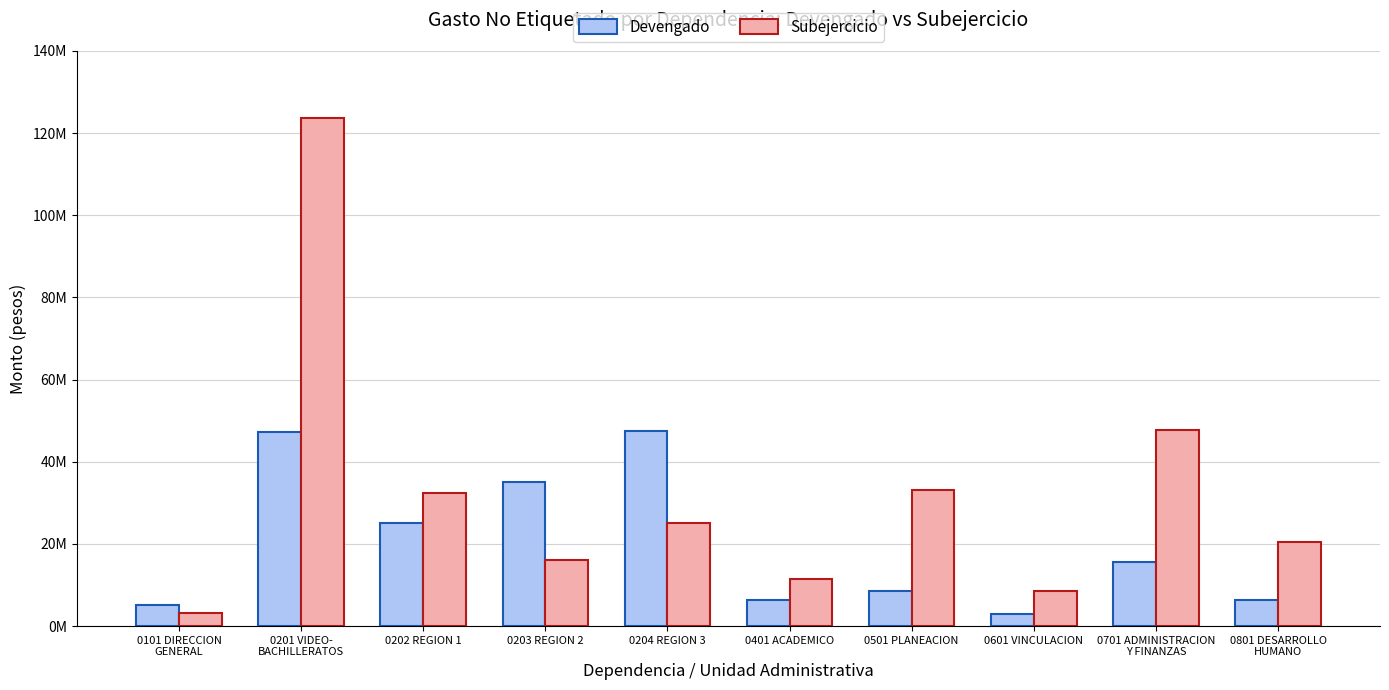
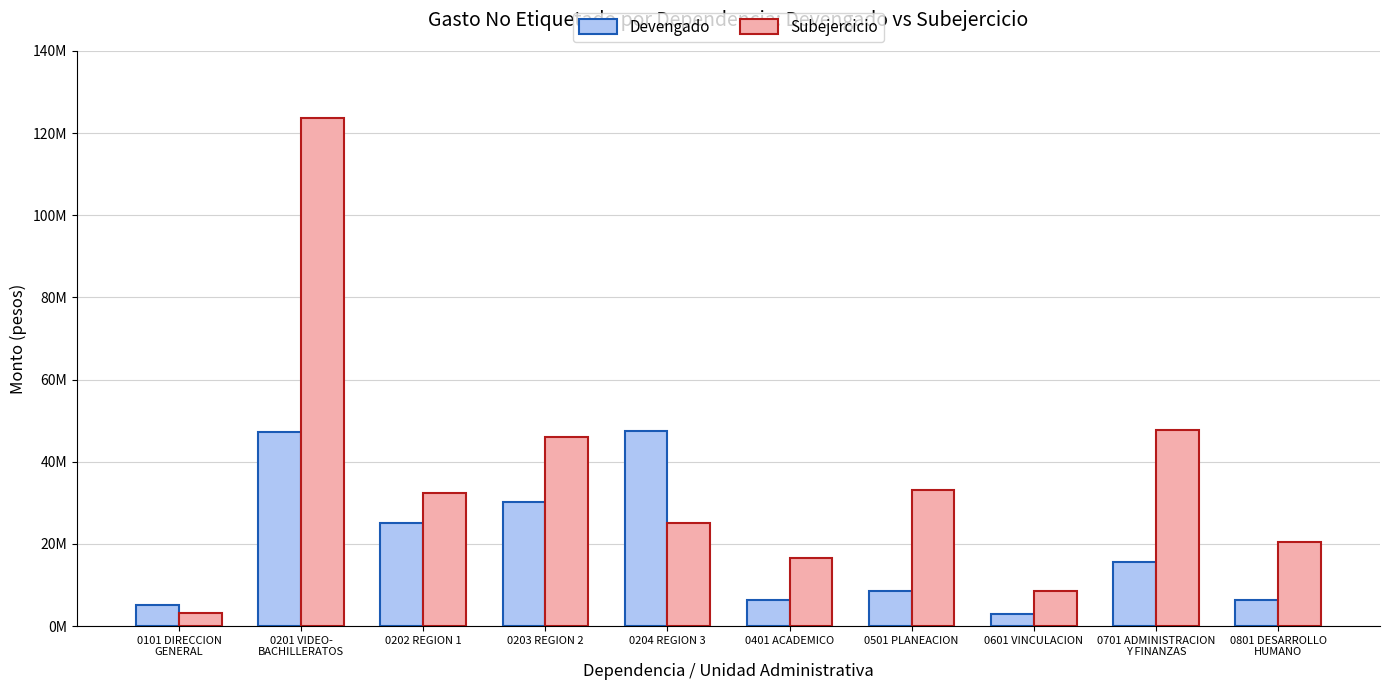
Devengado, 0203 REGION 2: 35000000 -> 30000000
Subejercicio, 0203 REGION 2: 16000000 -> 46000000
Subejercicio, 0401 ACADEMICO: 12000000 -> 17000000
